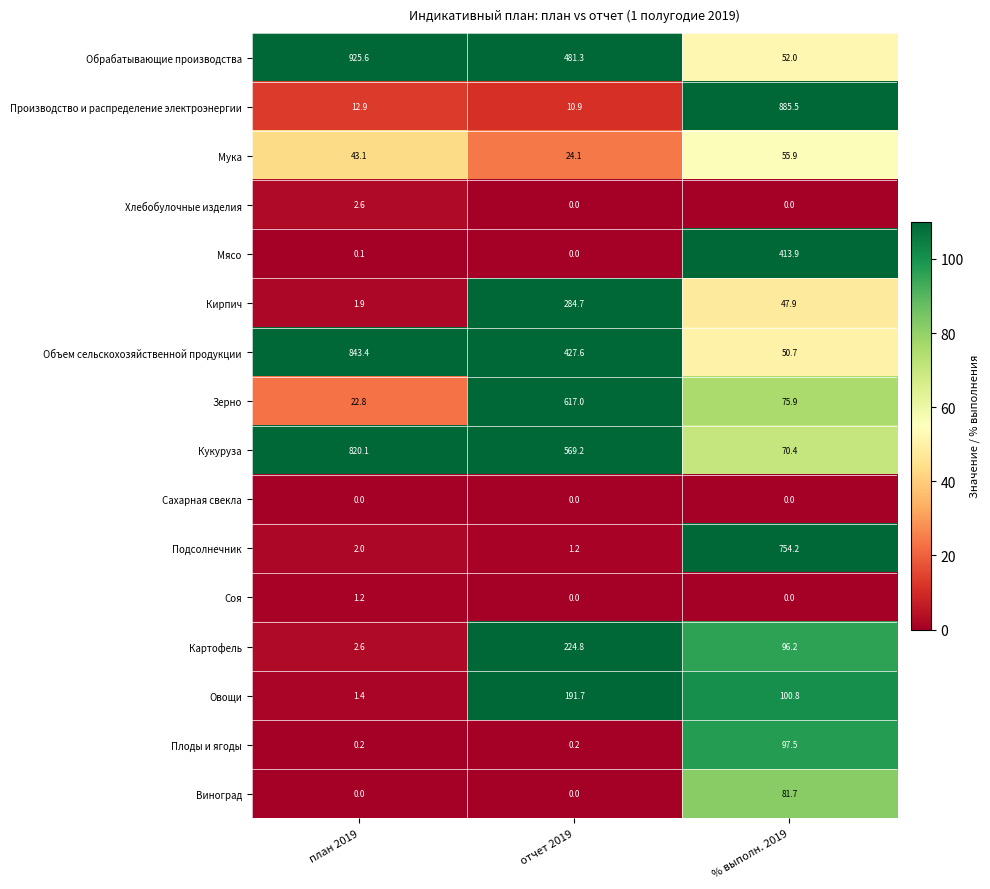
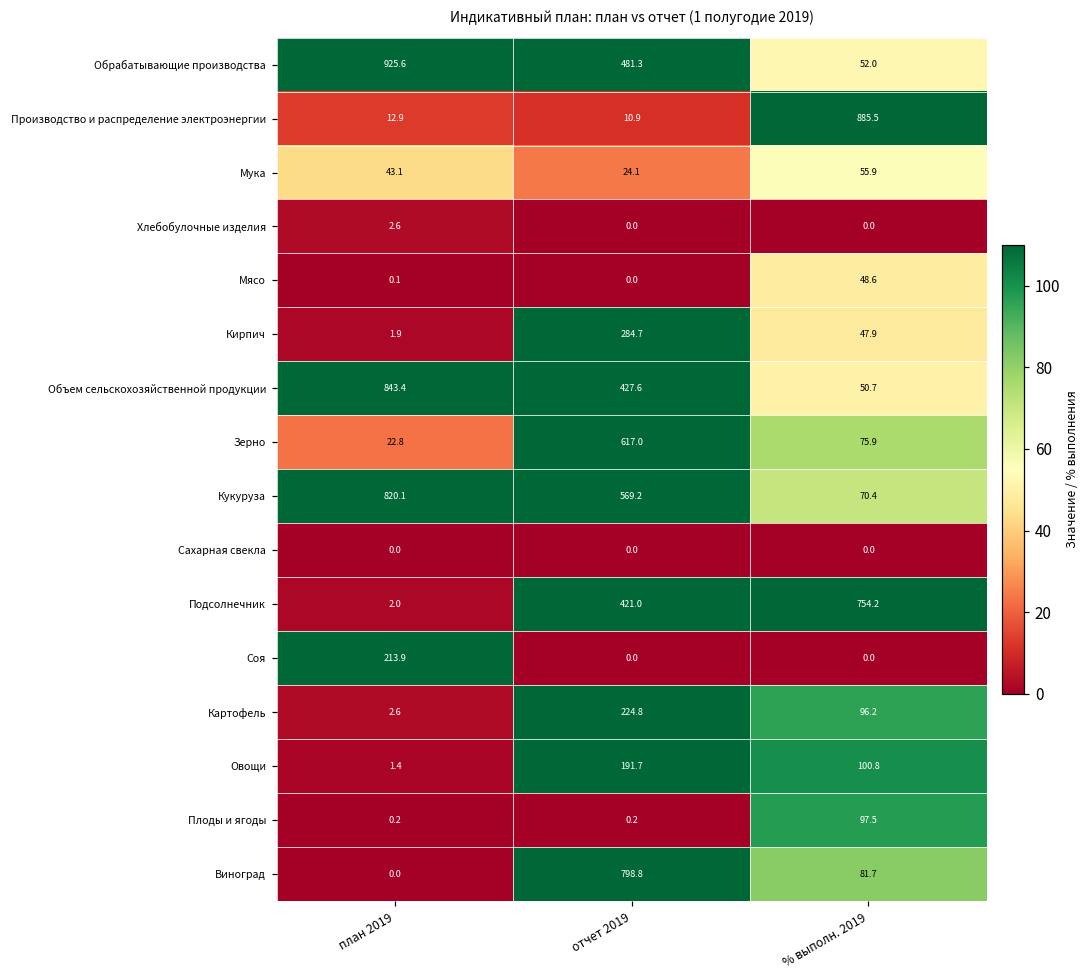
Мясо, % выполн. 2019: 413.9 -> 48.6
Подсолнечник, отчет 2019: 1.2 -> 421.0
Соя, план 2019: 1.2 -> 213.9
Виноград, отчет 2019: 0.0 -> 798.8
